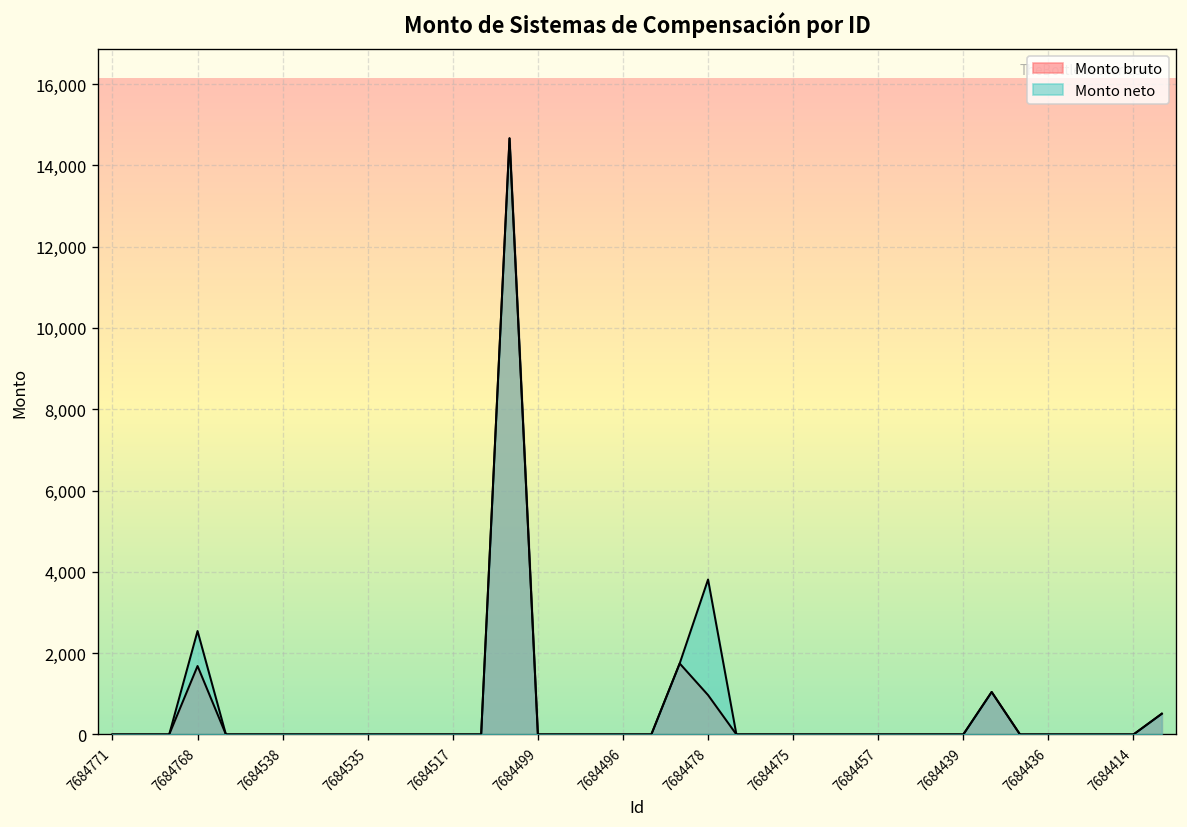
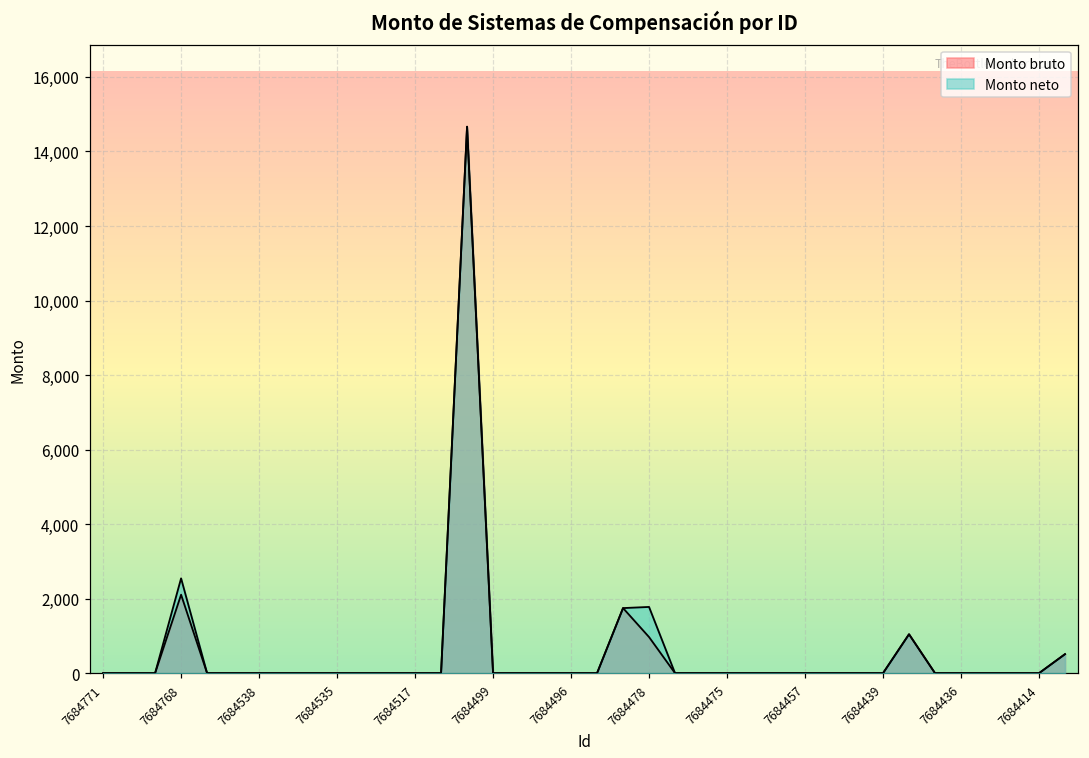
Monto bruto, 7684768: 1,700 -> 2,100
Monto neto, 7684478: 3,800 -> 1,800
